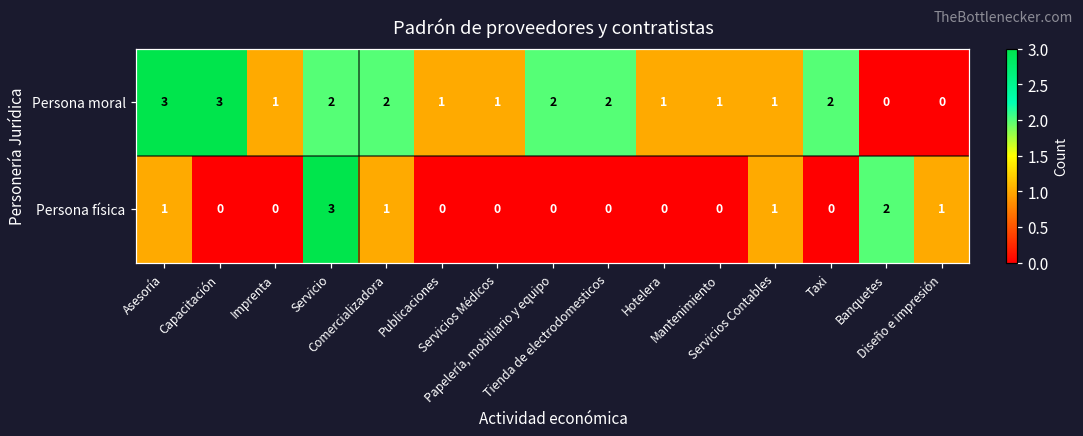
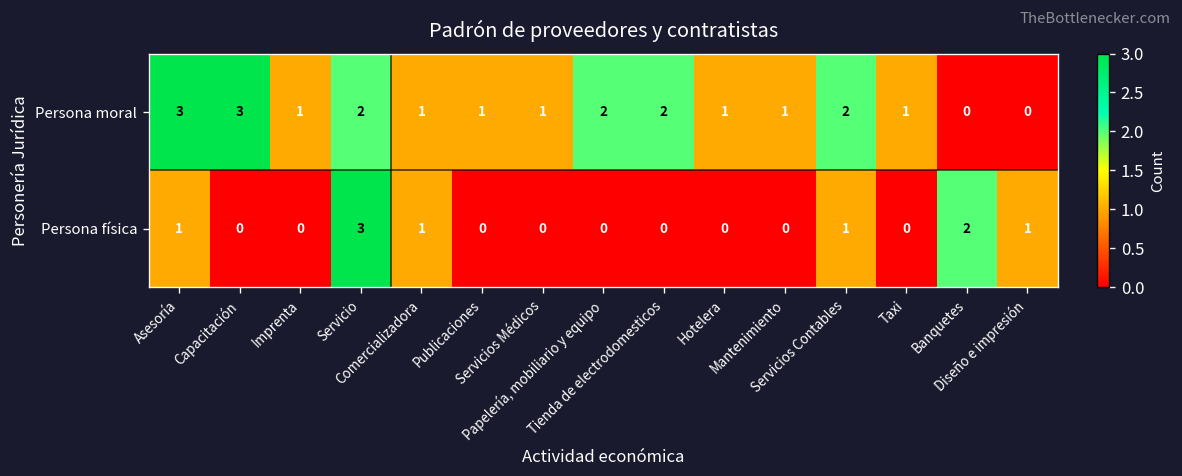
Persona moral, Comercializadora: 2 -> 1
Persona moral, Servicios Contables: 1 -> 2
Persona moral, Taxi: 2 -> 1
